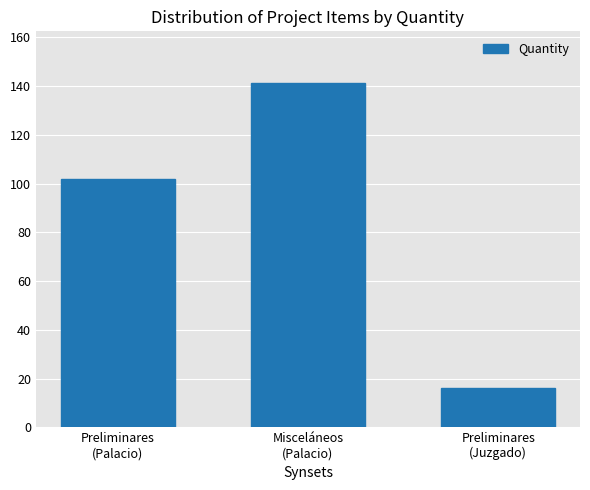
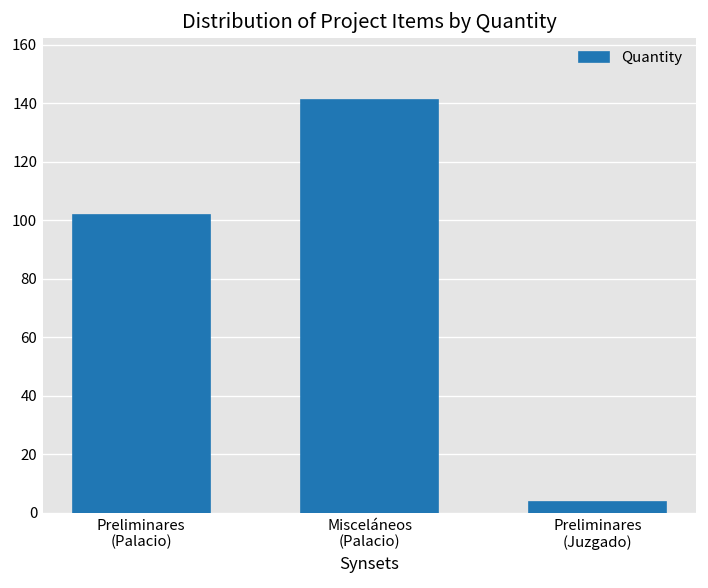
Preliminares (Juzgado): 16 -> 4
